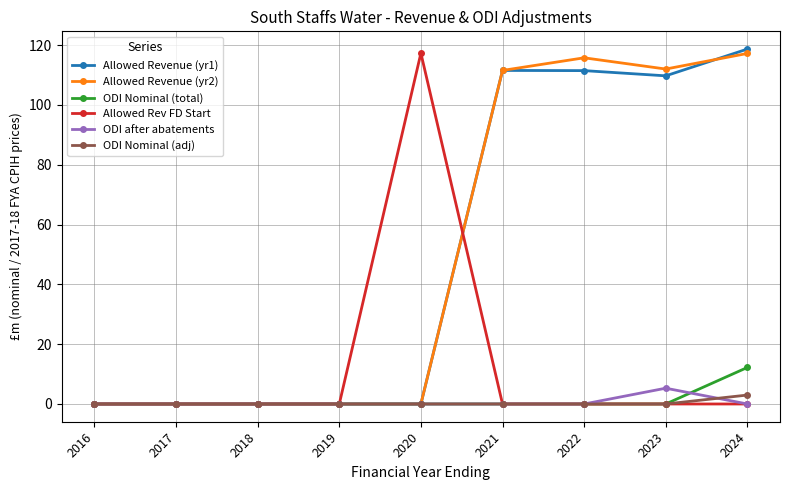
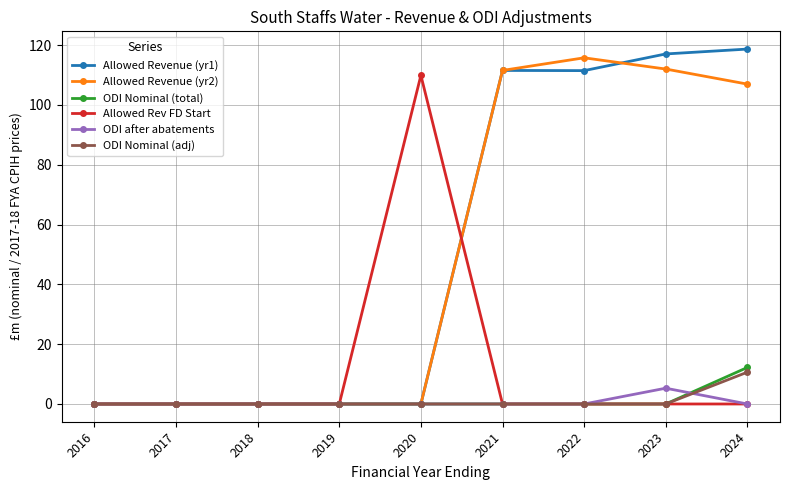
Allowed Rev FD Start, 2020: 117 -> 110
Allowed Revenue (yr1), 2023: 110 -> 117
Allowed Revenue (yr2), 2024: 117 -> 107
ODI Nominal (adj), 2024: 3 -> 11
